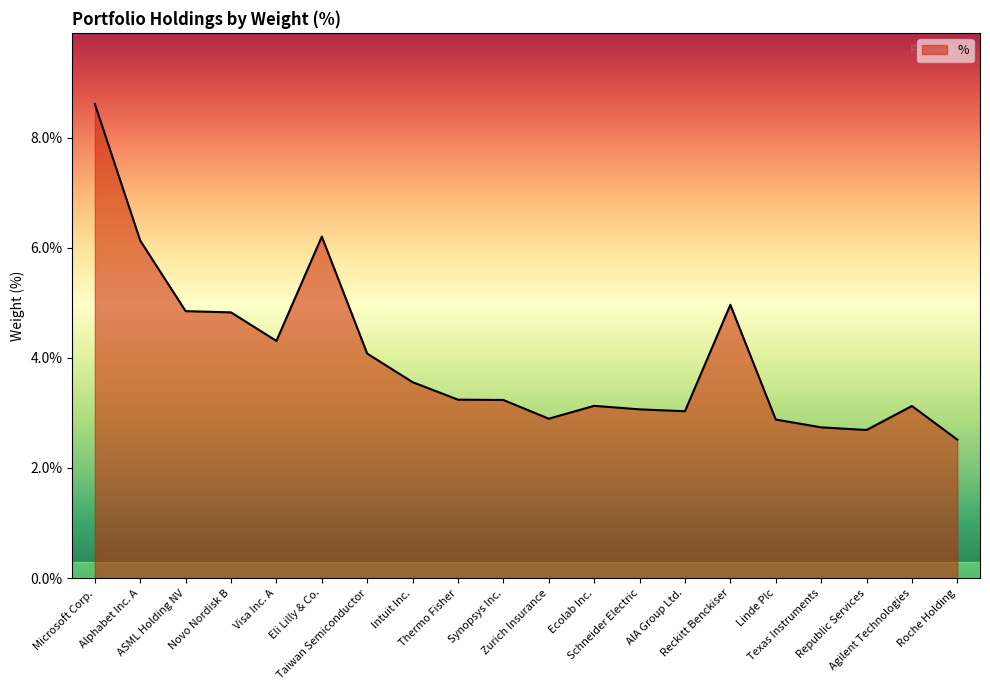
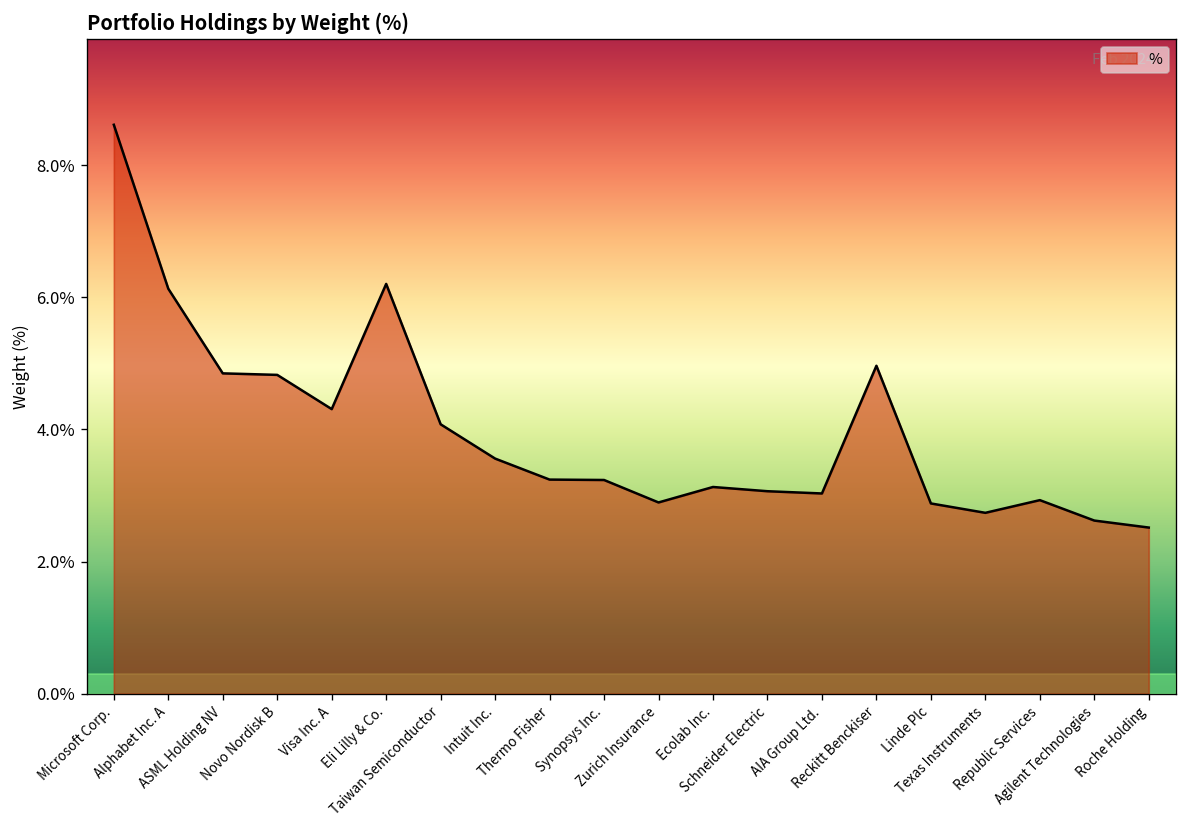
Republic Services: 2.7% -> 2.9%
Agilent Technologies: 3.1% -> 2.6%
